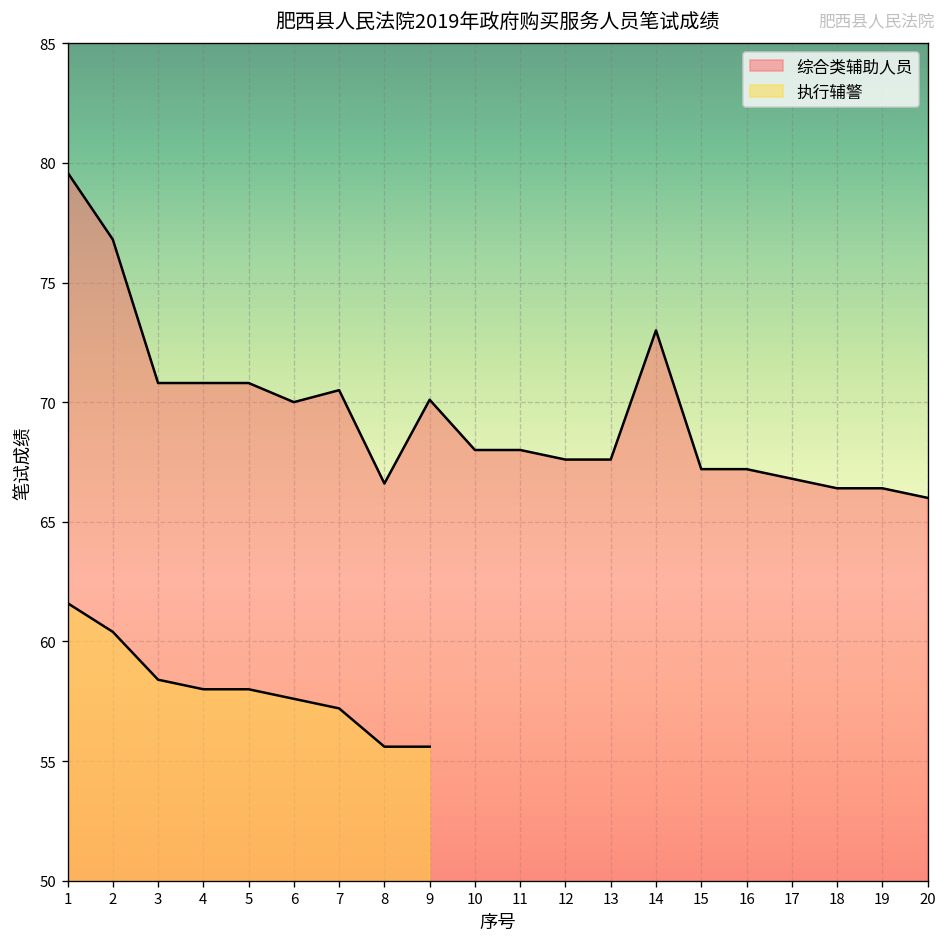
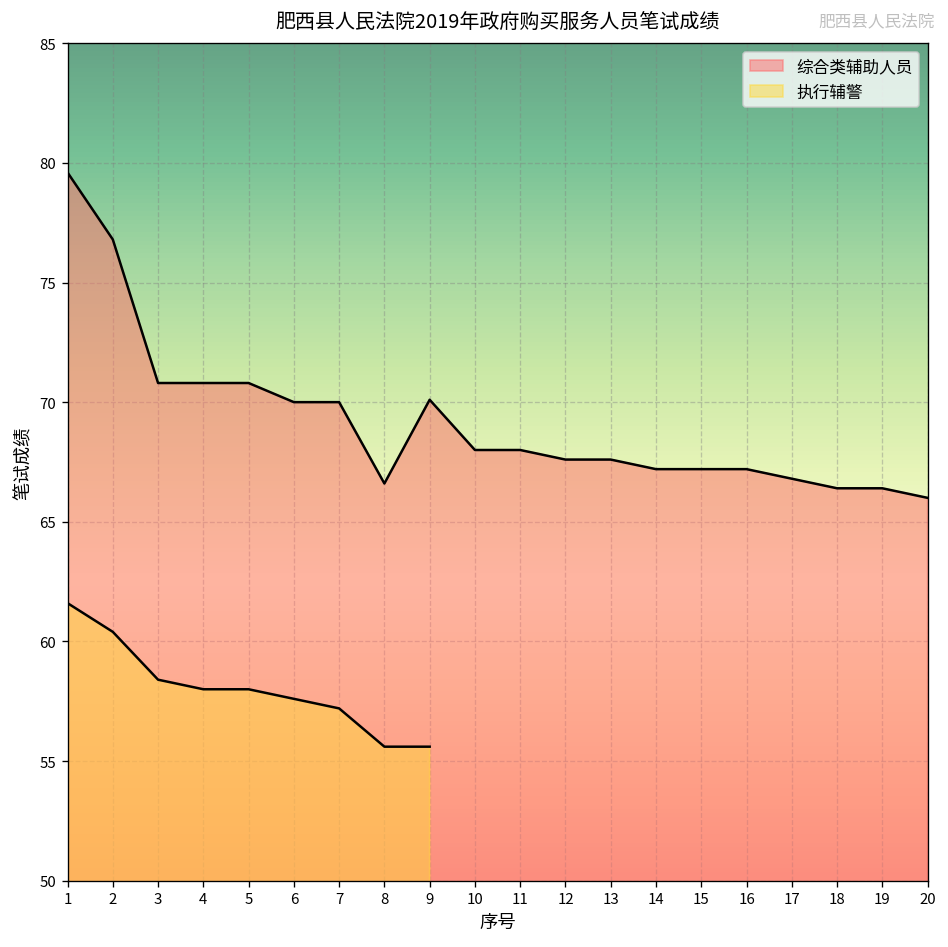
综合类辅助人员, 7: 70.5 -> 70.0
综合类辅助人员, 14: 73.0 -> 67.2
